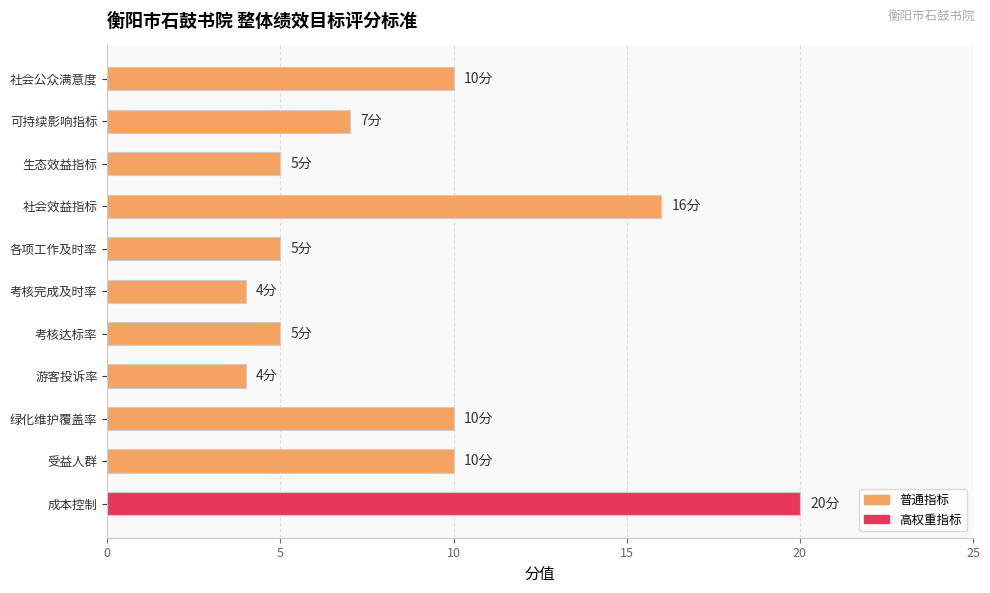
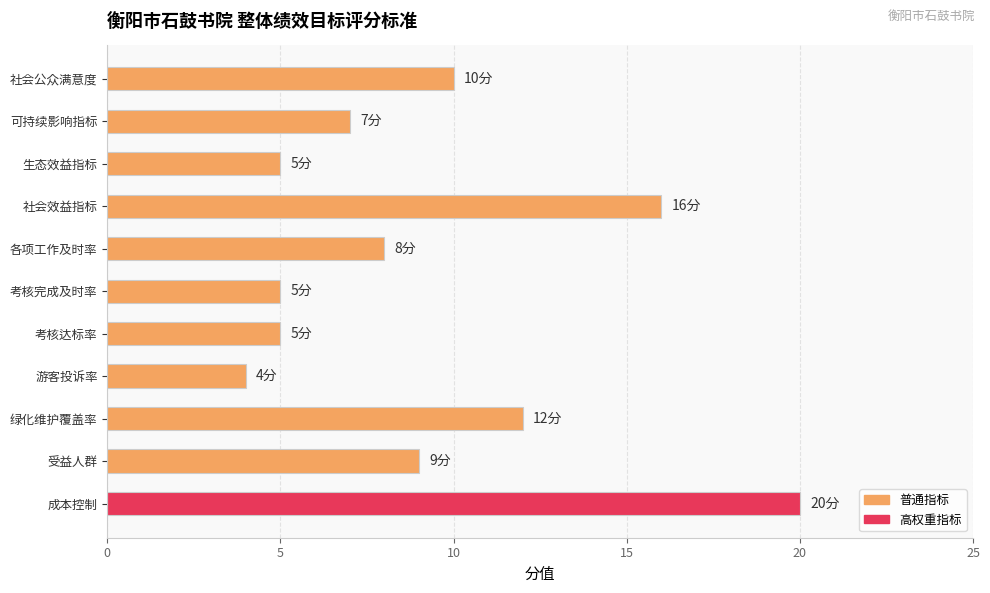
各项工作及时率: 5分 -> 8分
考核完成及时率: 4分 -> 5分
绿化维护覆盖率: 10分 -> 12分
受益人群: 10分 -> 9分
